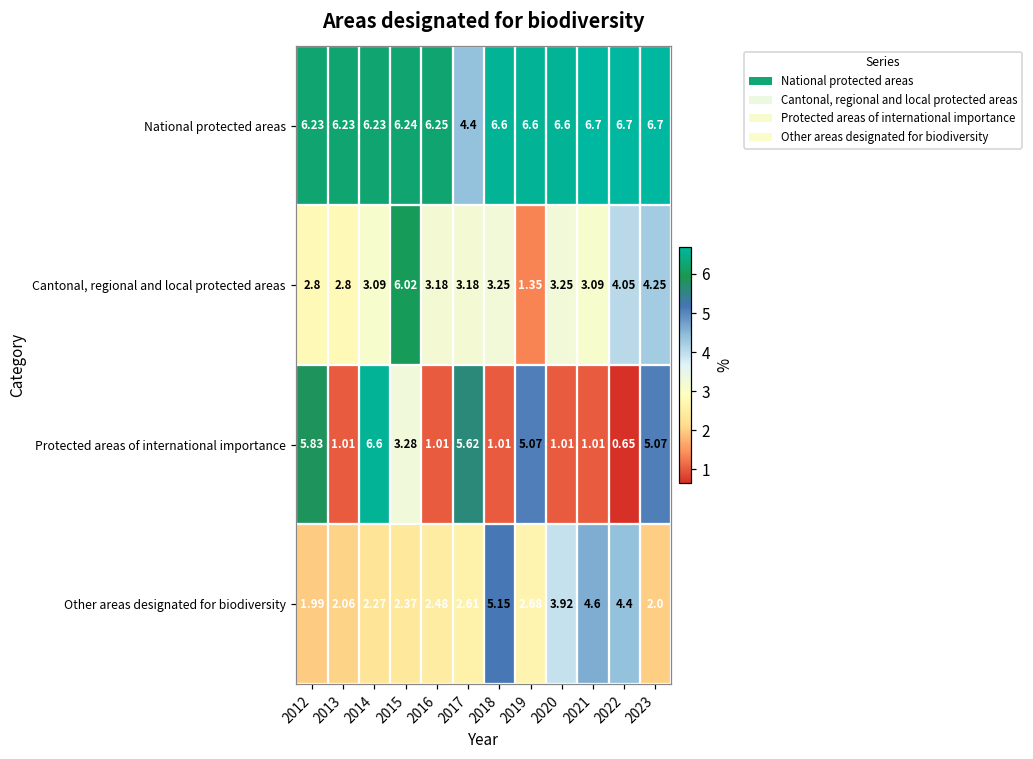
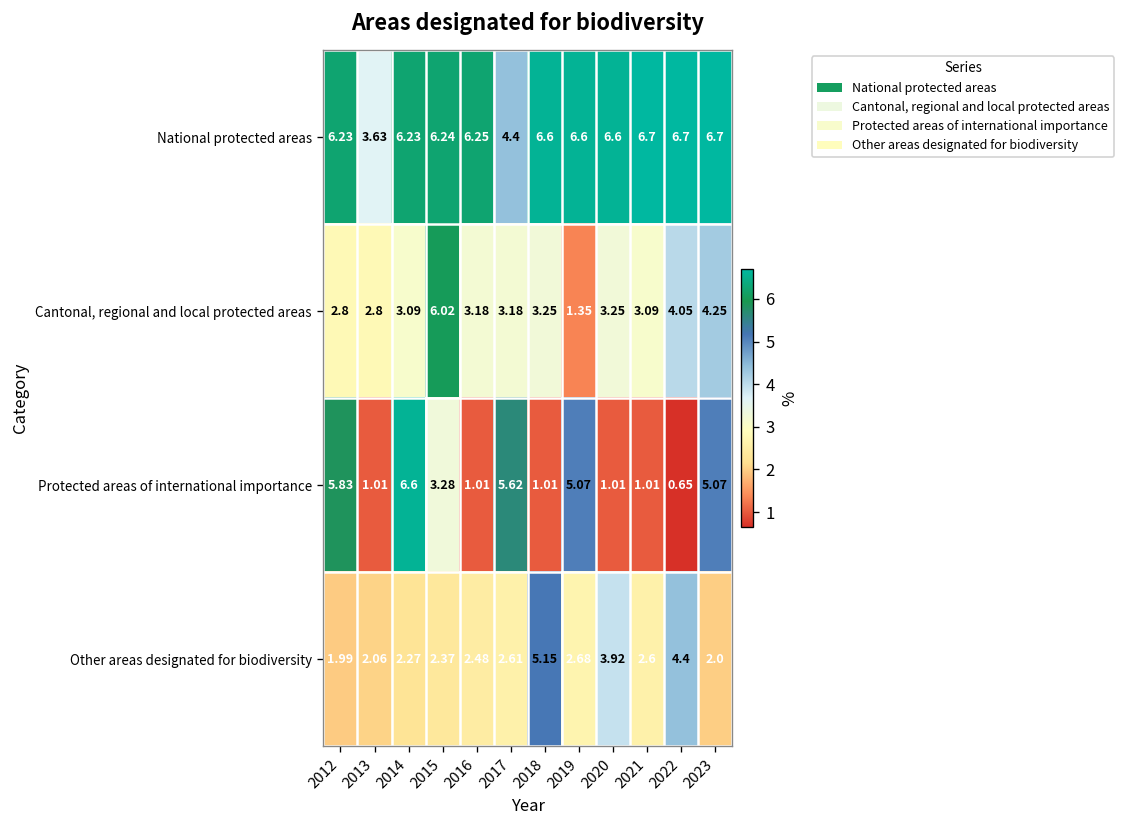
National protected areas, 2013: 6.23 -> 3.63
Other areas designated for biodiversity, 2021: 4.6 -> 2.6
